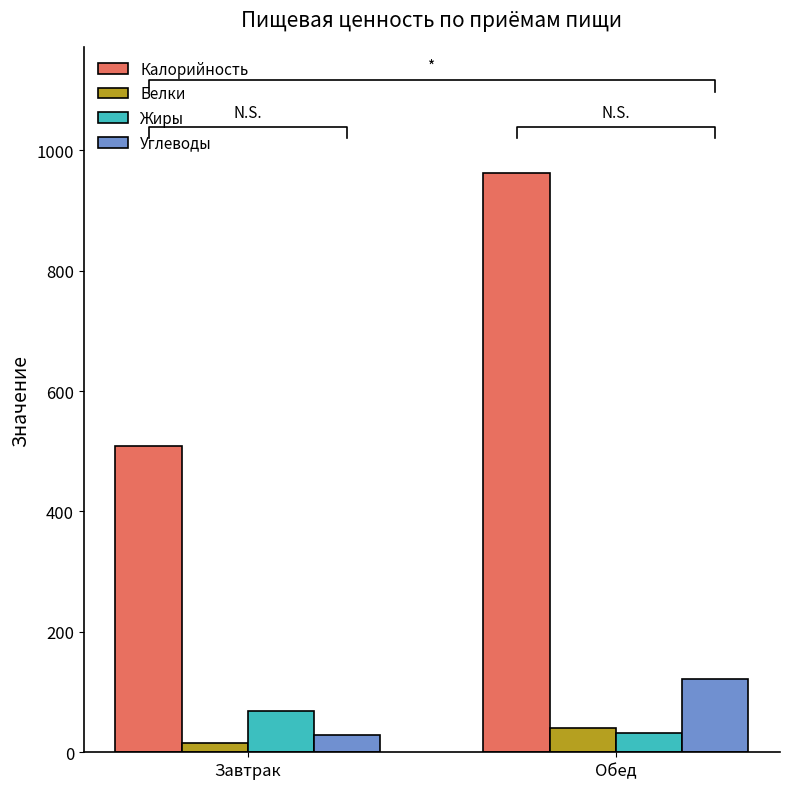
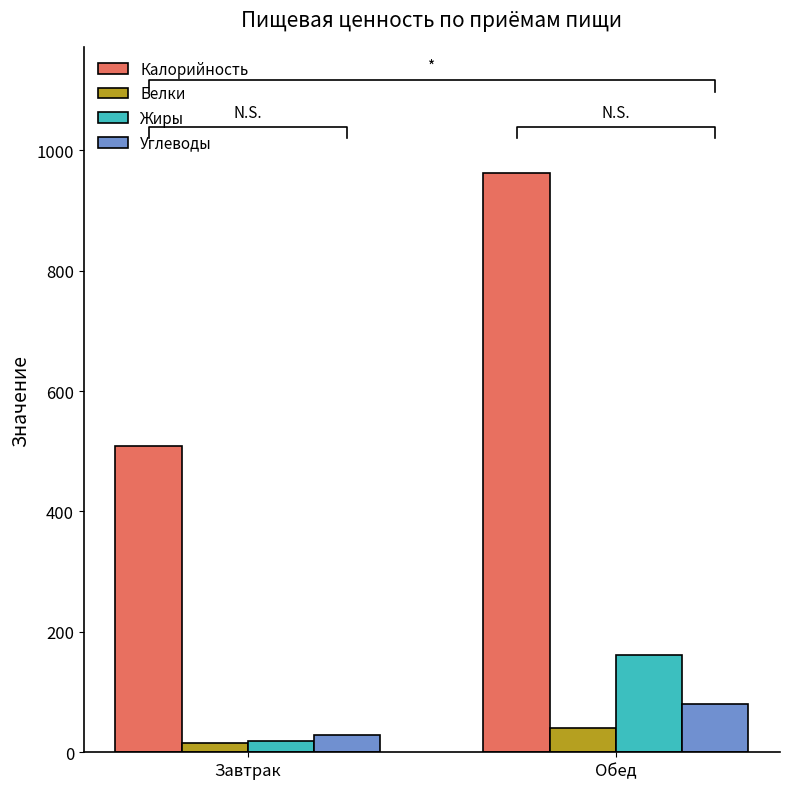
Жиры, Завтрак: 70 -> 20
Жиры, Обед: 30 -> 160
Углеводы, Обед: 120 -> 80
